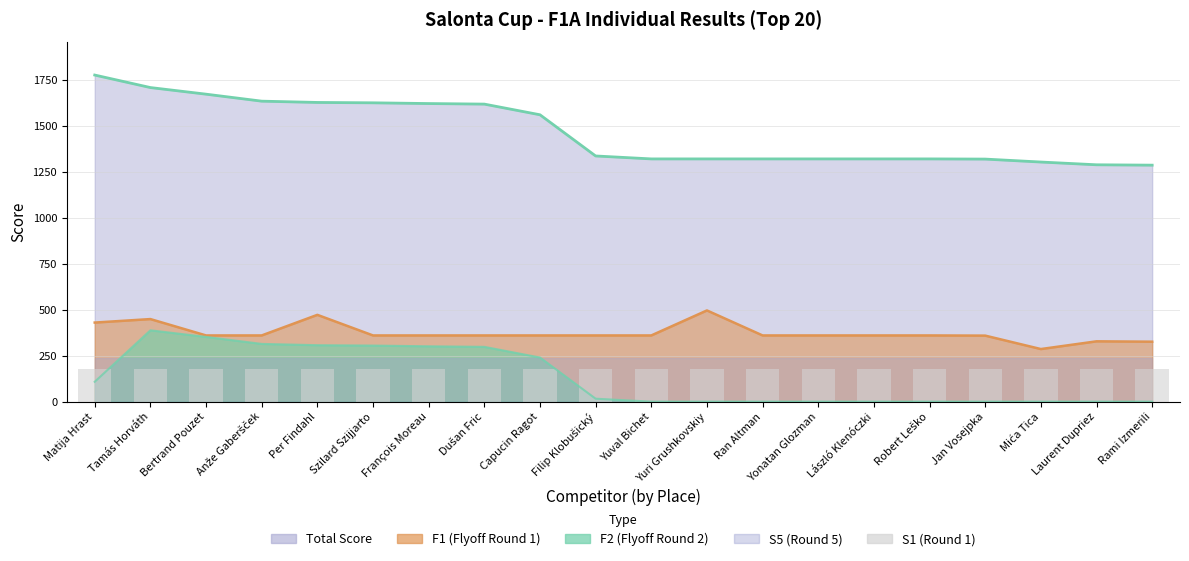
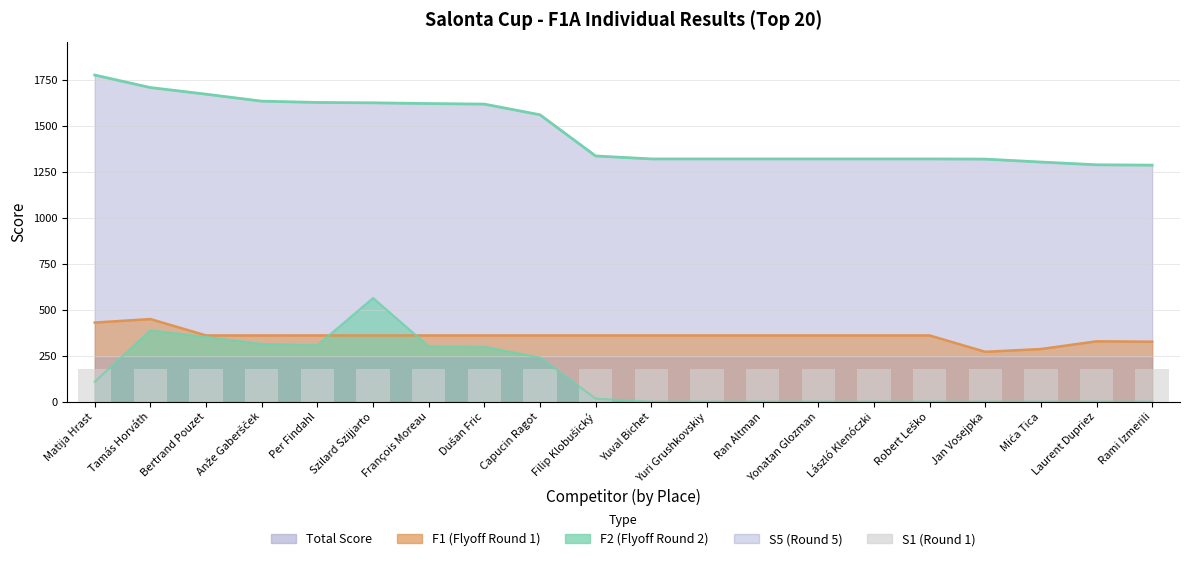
F1 (Flyoff Round 1), Per Findahl: 470 -> 360
F2 (Flyoff Round 2), Szilard Szijjarto: 310 -> 560
F1 (Flyoff Round 1), Yuri Grushkovskiy: 500 -> 360
F1 (Flyoff Round 1), Jan Vosejpka: 360 -> 270
